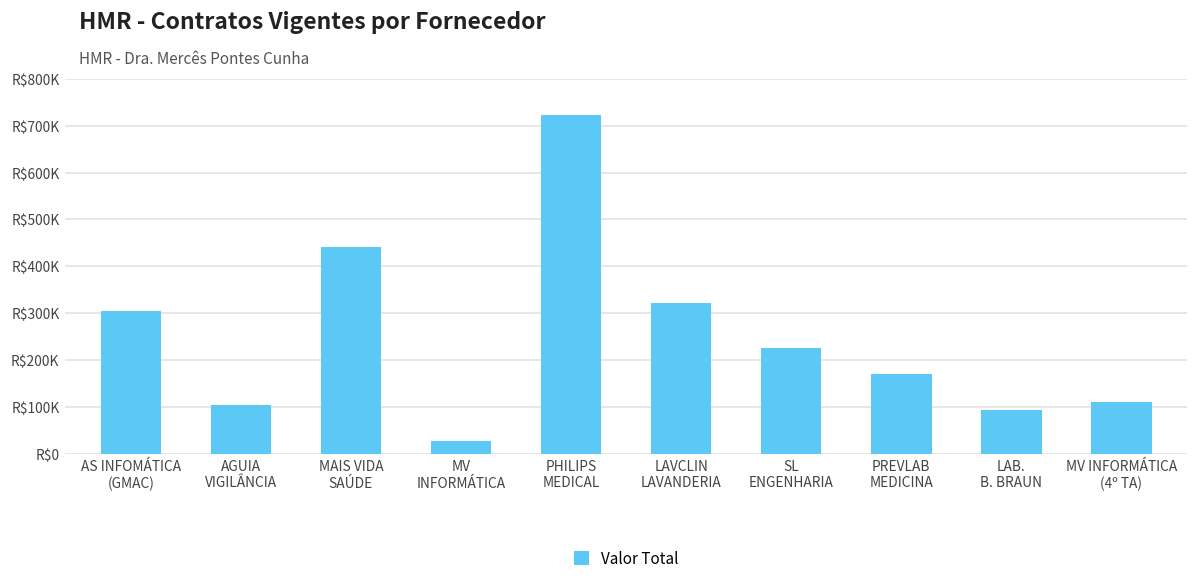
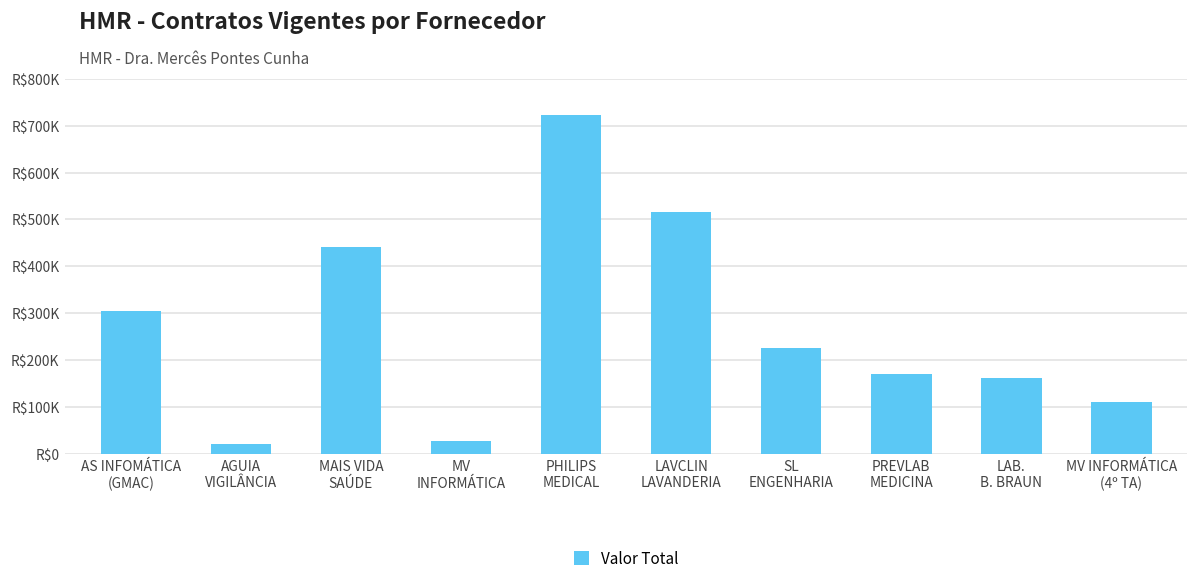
AGUIA VIGILÂNCIA: R$100000 -> R$20000
LAVCLIN LAVANDERIA: R$320000 -> R$520000
LAB. B. BRAUN: R$90000 -> R$160000
